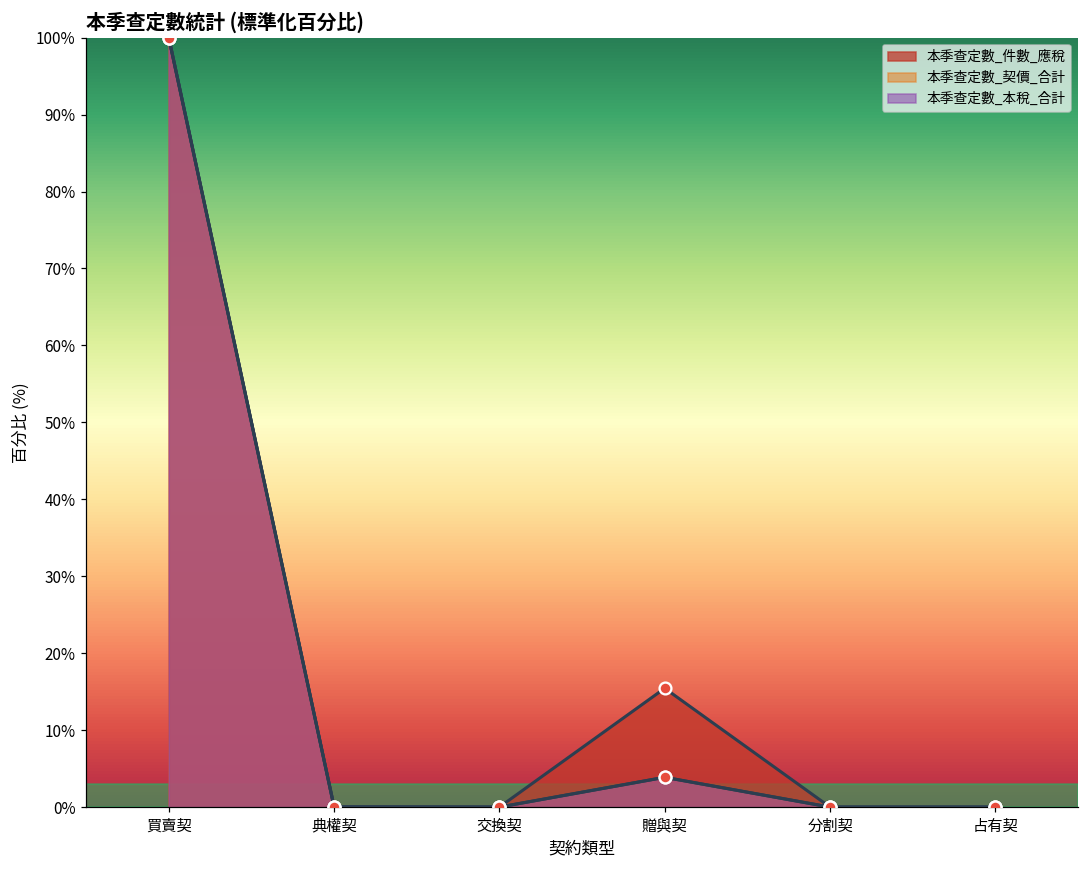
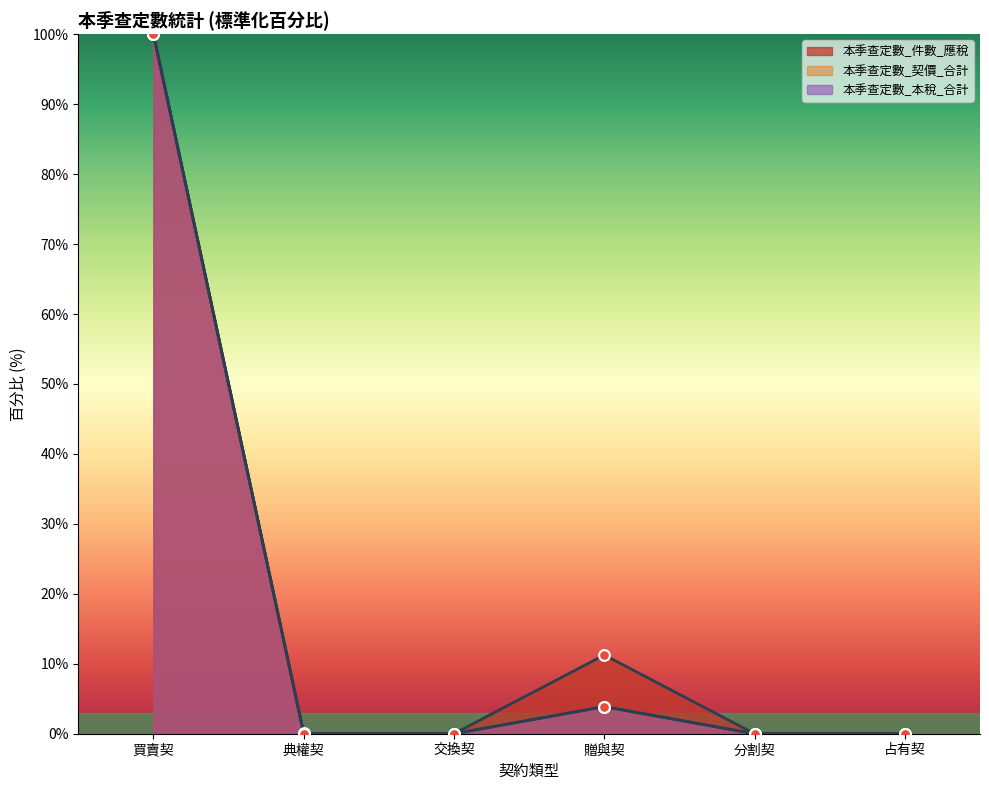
本季查定數_件數_應稅, 贈與契: 15% -> 11%
